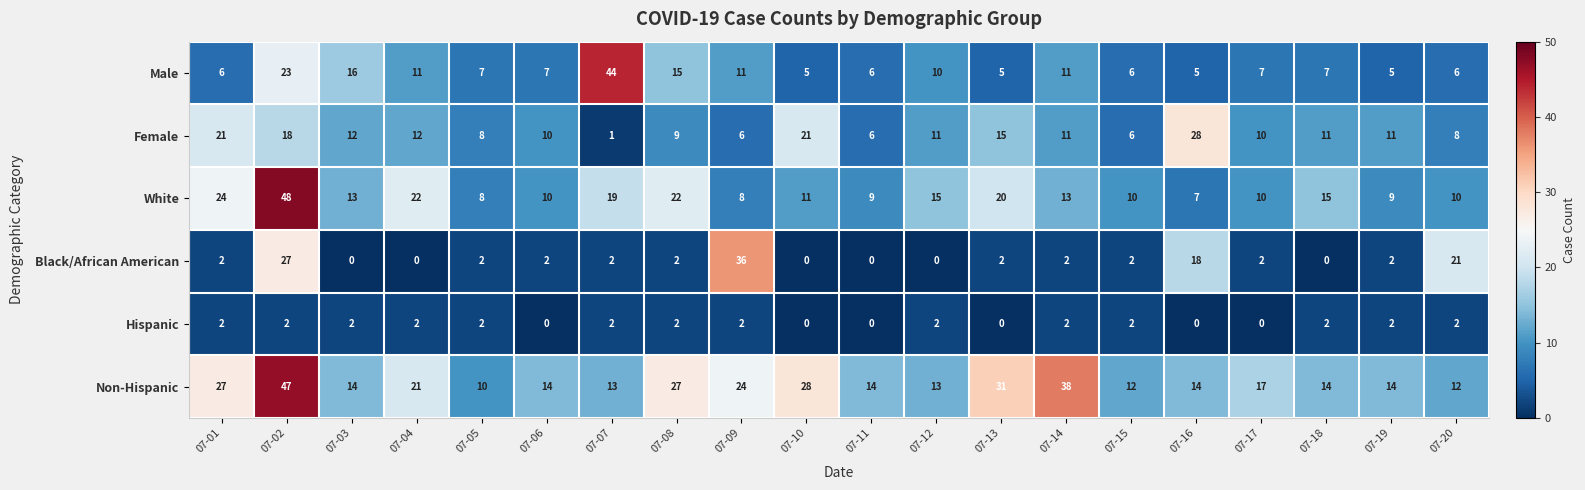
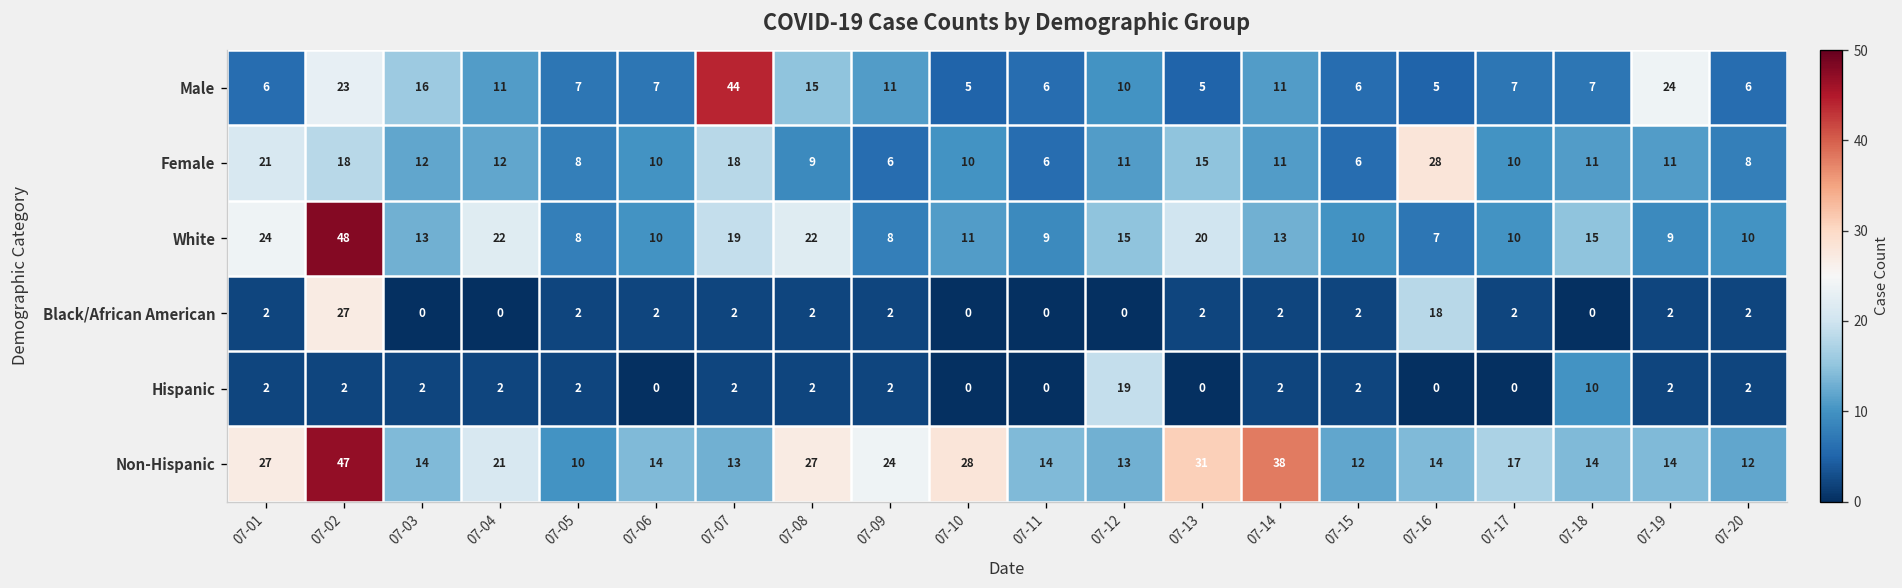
Male, 07-19: 5 -> 24
Female, 07-07: 1 -> 18
Female, 07-10: 21 -> 10
Black/African American, 07-09: 36 -> 2
Black/African American, 07-20: 21 -> 2
Hispanic, 07-12: 2 -> 19
Hispanic, 07-18: 2 -> 10
